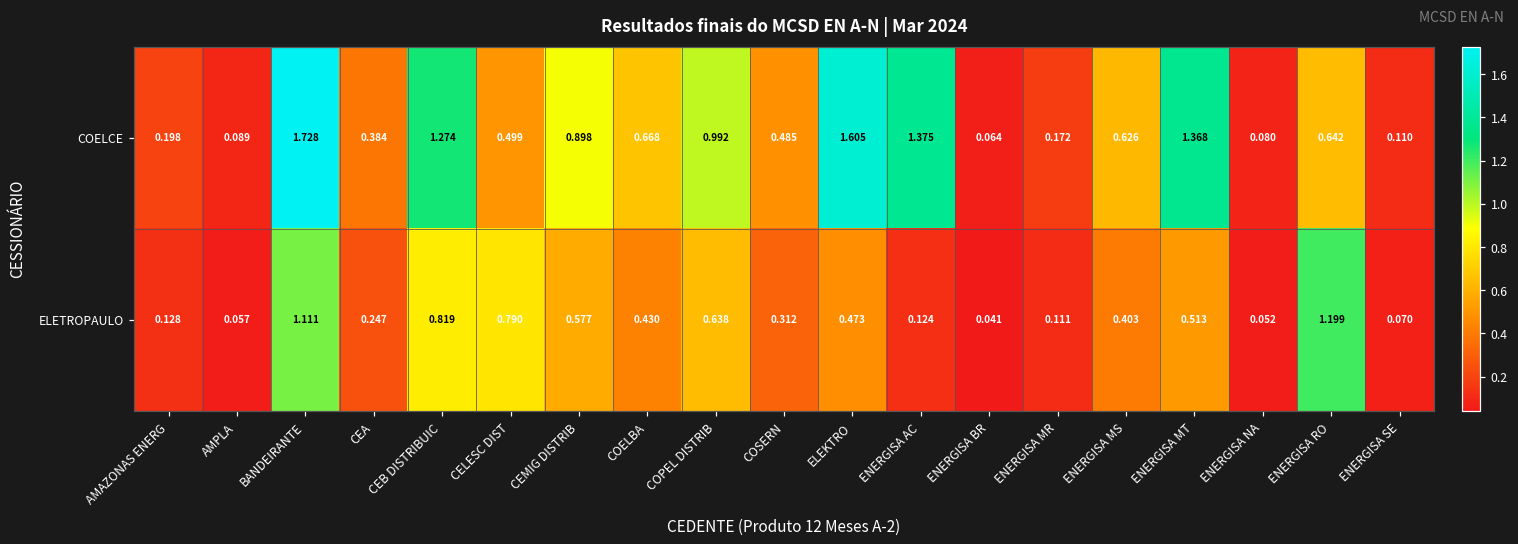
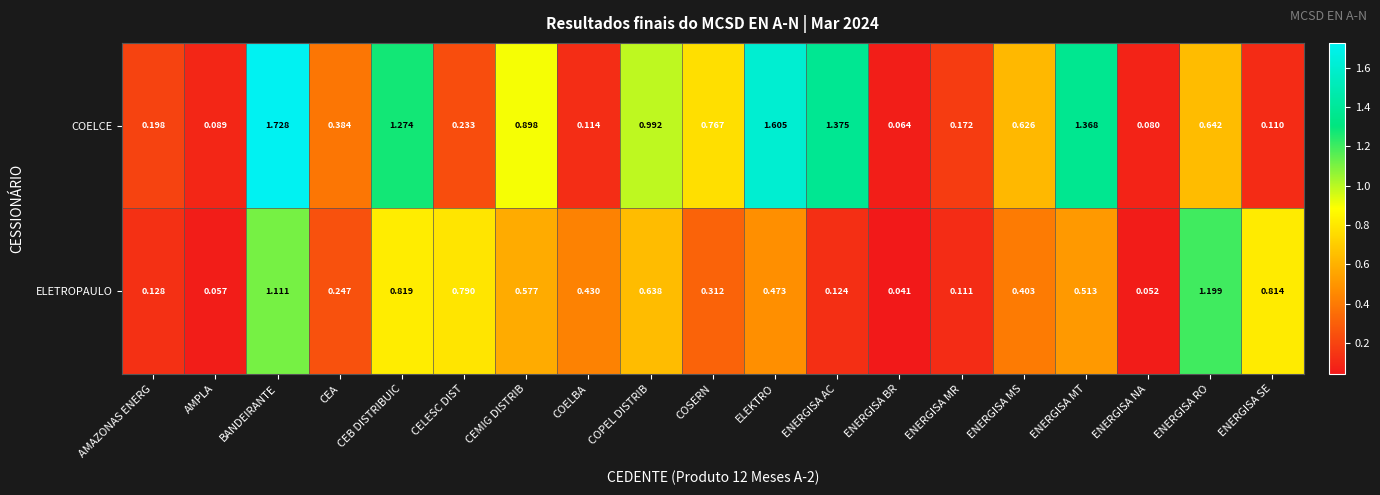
COELCE, CELESC DIST: 0.499 -> 0.233
COELCE, COELBA: 0.668 -> 0.114
COELCE, COSERN: 0.485 -> 0.767
ELETROPAULO, ENERGISA SE: 0.070 -> 0.814
